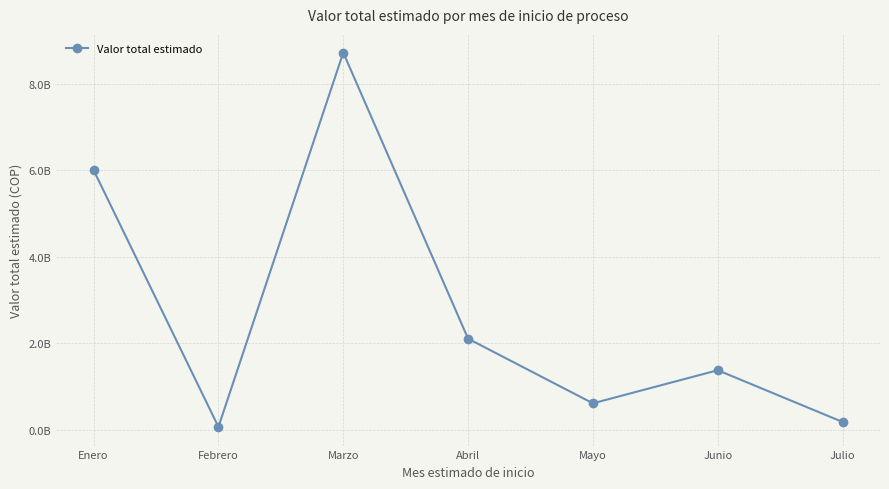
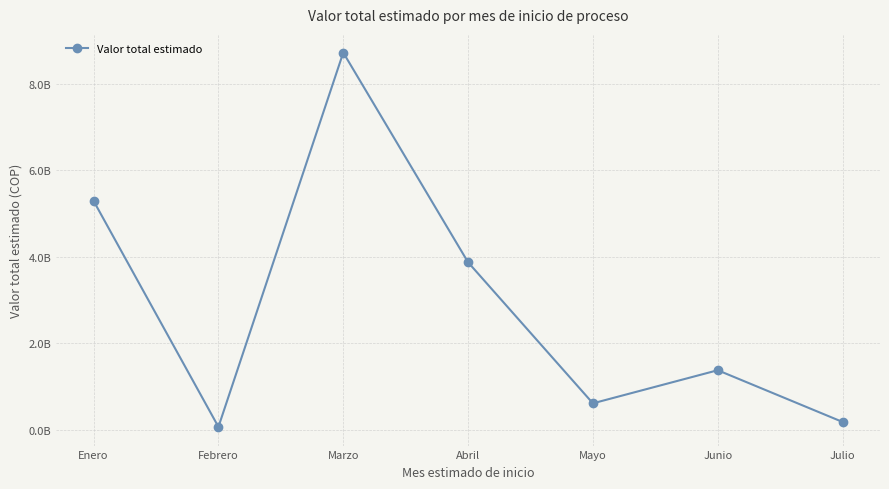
Enero: 6000000000 -> 5300000000
Abril: 2100000000 -> 3900000000
